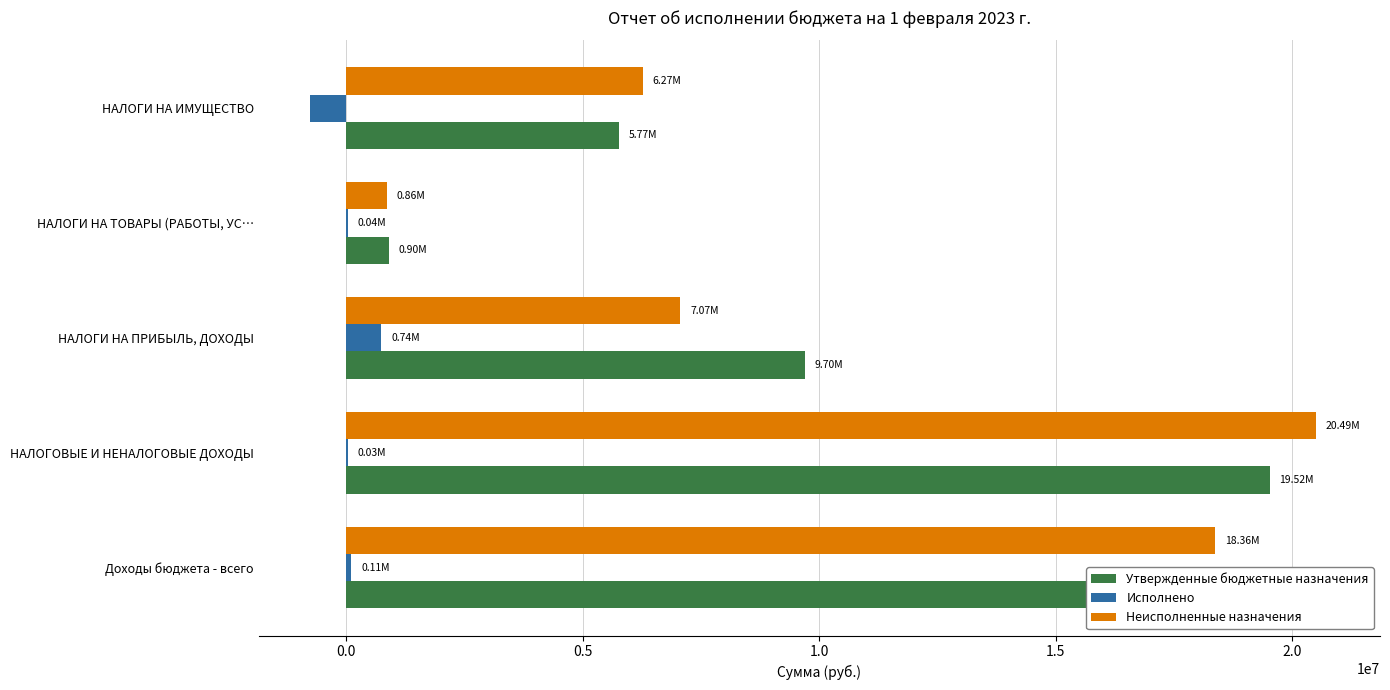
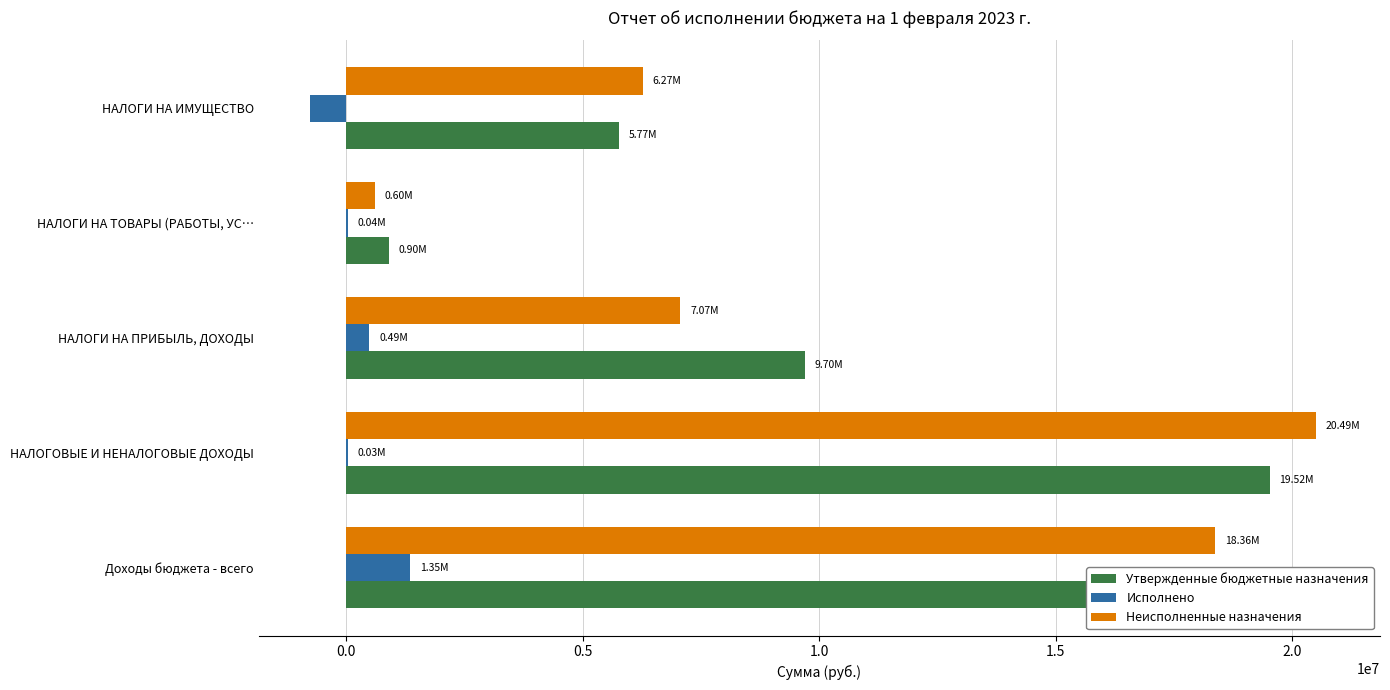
Неисполненные назначения, НАЛОГИ НА ТОВАРЫ (РАБОТЫ, УС…: 0.86M -> 0.60M
Исполнено, НАЛОГИ НА ПРИБЫЛЬ, ДОХОДЫ: 0.74M -> 0.49M
Исполнено, Доходы бюджета - всего: 0.11M -> 1.35M
